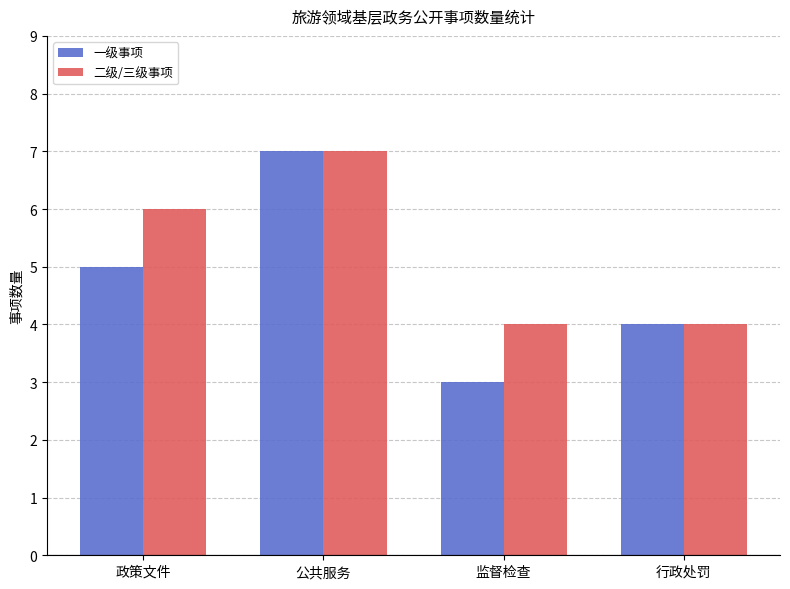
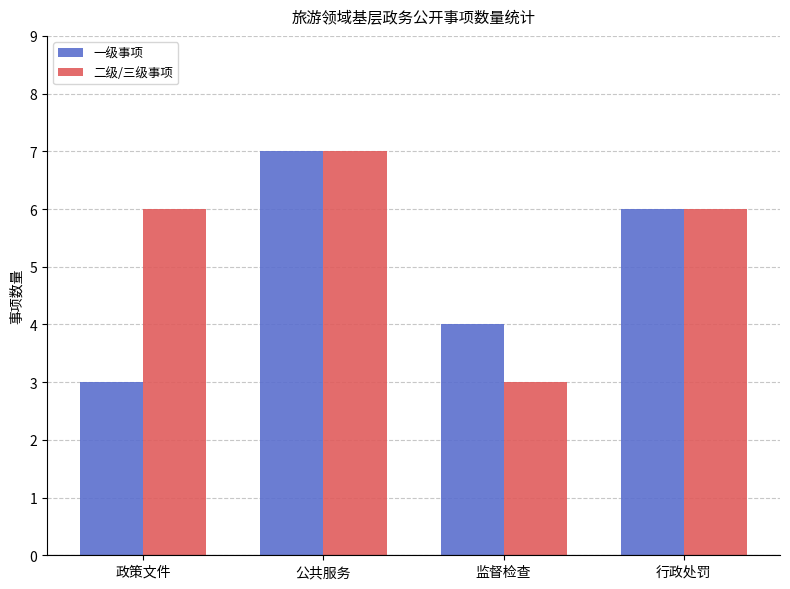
一级事项, 政策文件: 5 -> 3
一级事项, 监督检查: 3 -> 4
二级/三级事项, 监督检查: 4 -> 3
一级事项, 行政处罚: 4 -> 6
二级/三级事项, 行政处罚: 4 -> 6
